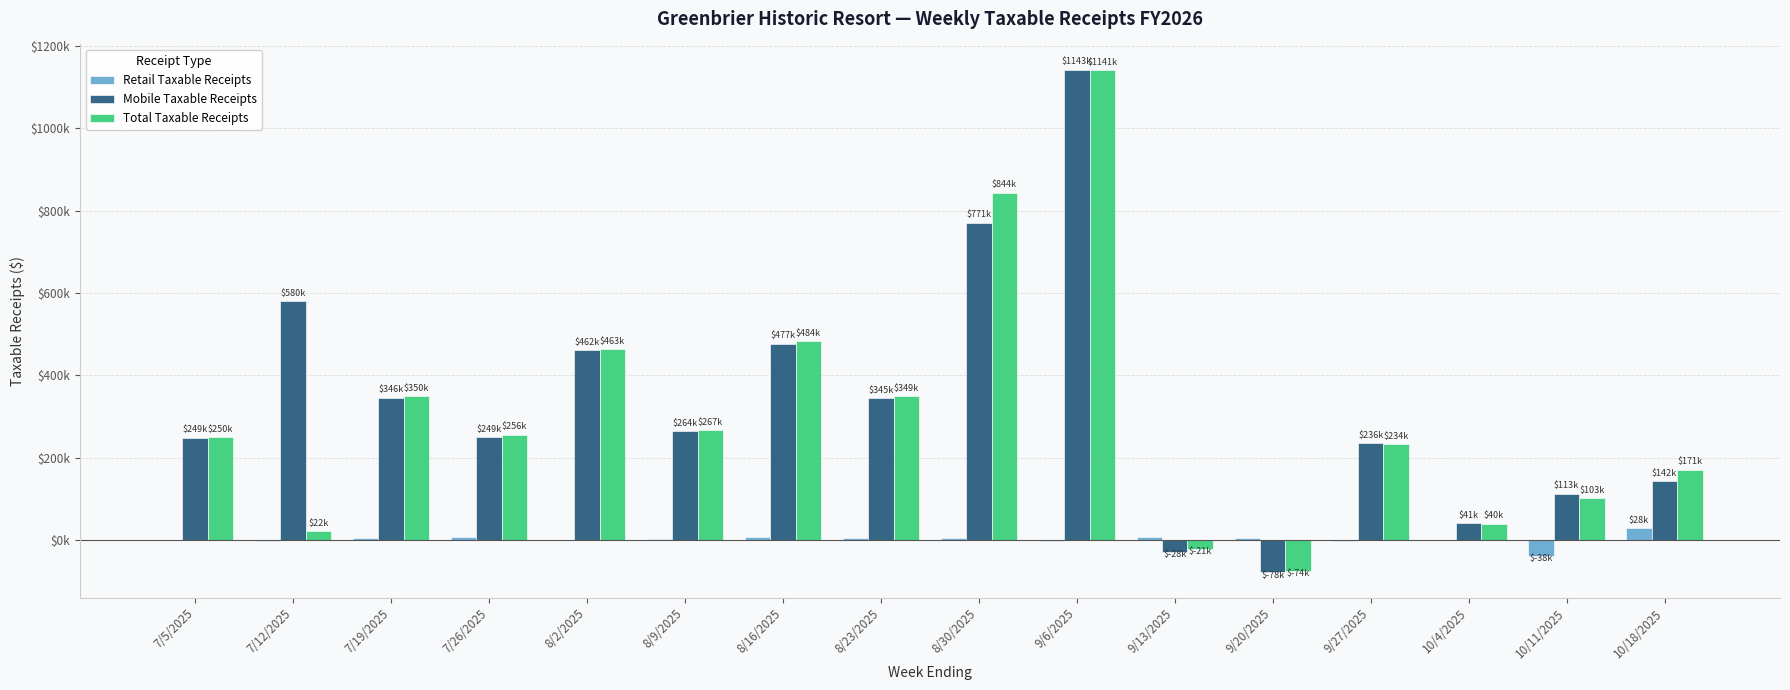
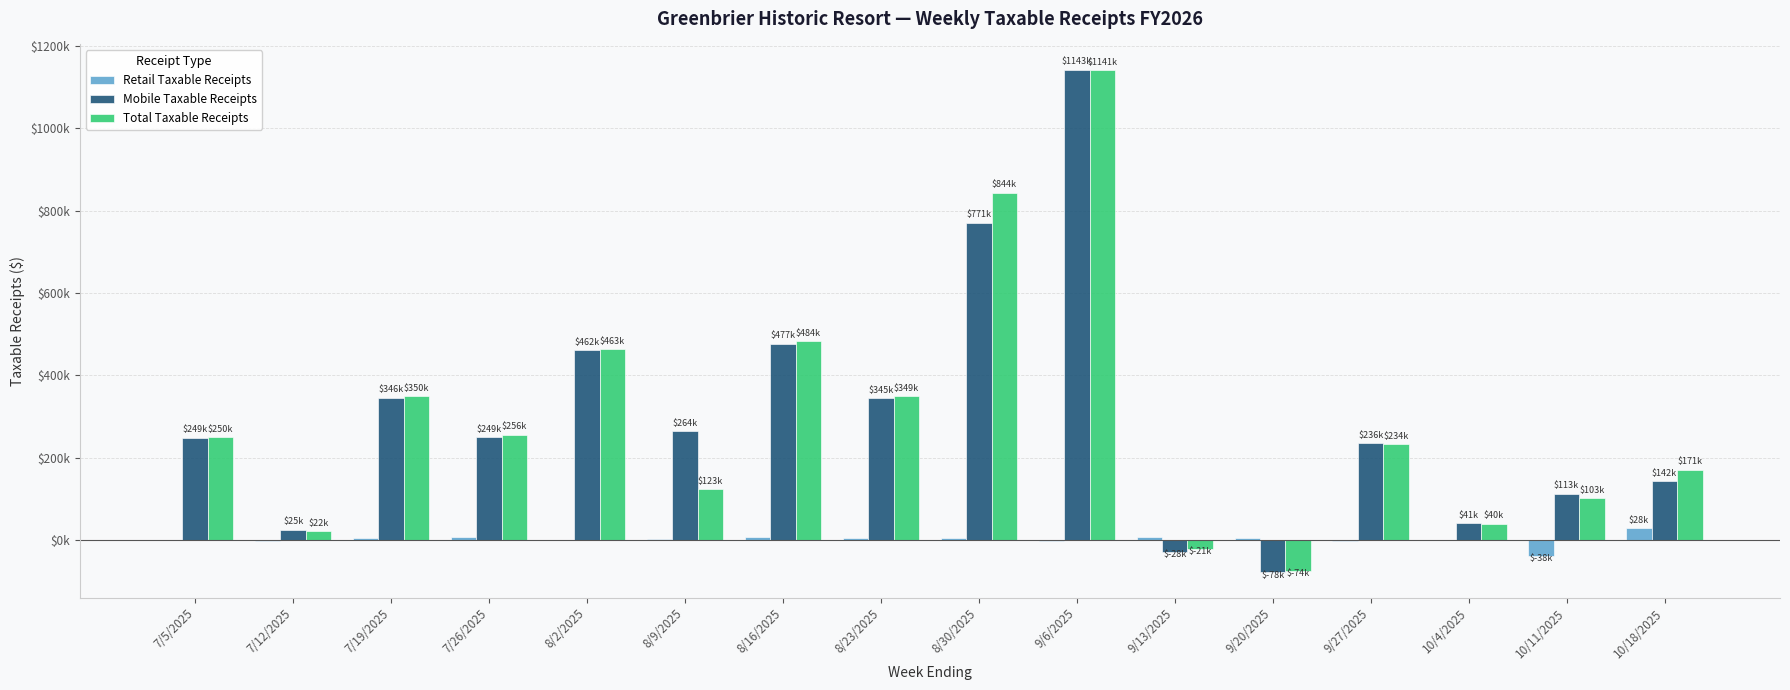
Mobile Taxable Receipts, 7/12/2025: $580k -> $25k
Total Taxable Receipts, 8/9/2025: $267k -> $123k
